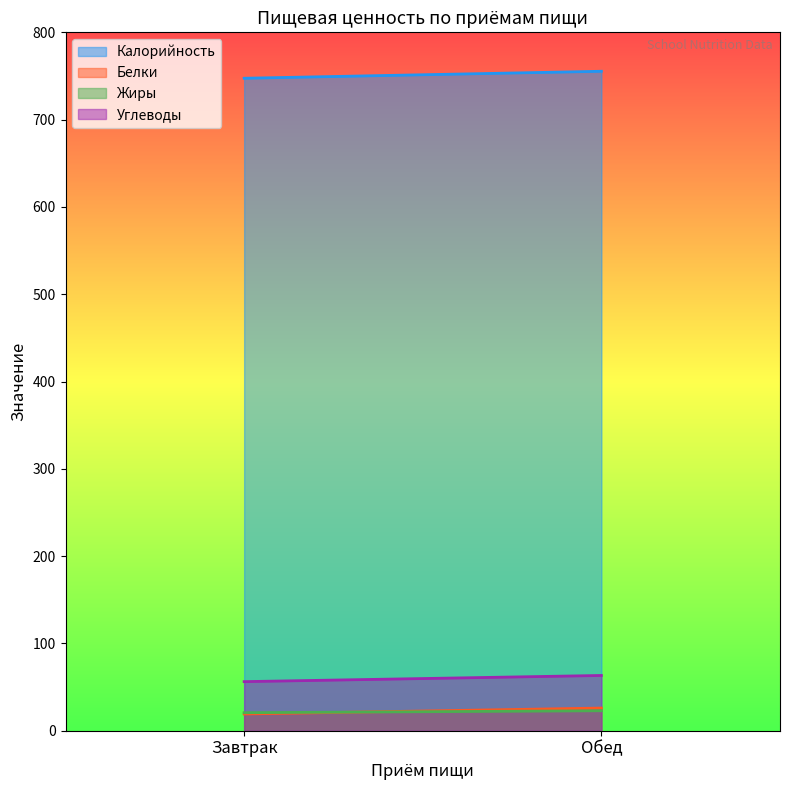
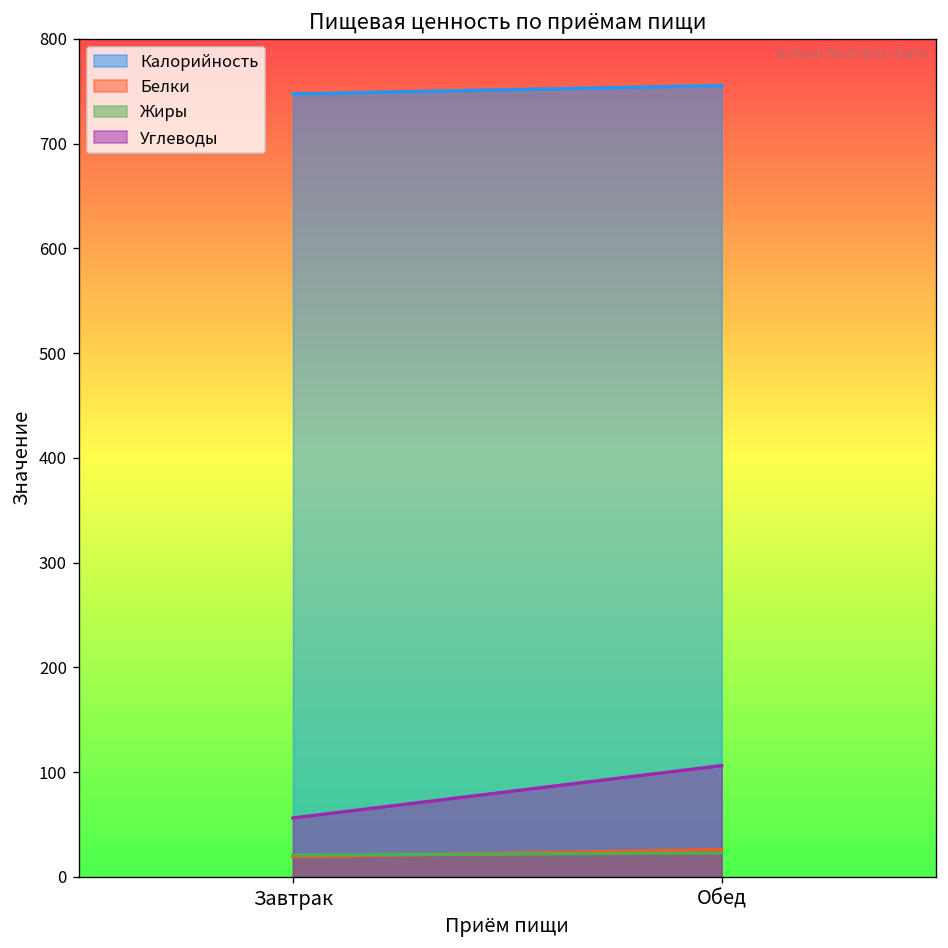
Углеводы, Обед: 60 -> 110
